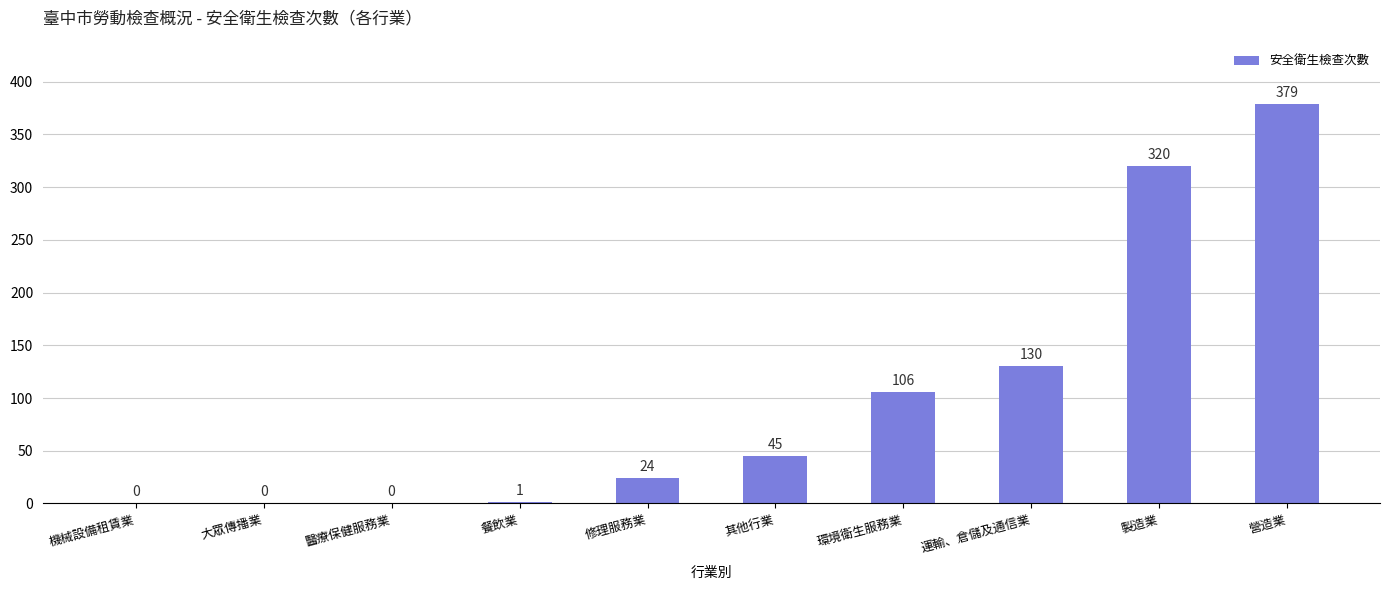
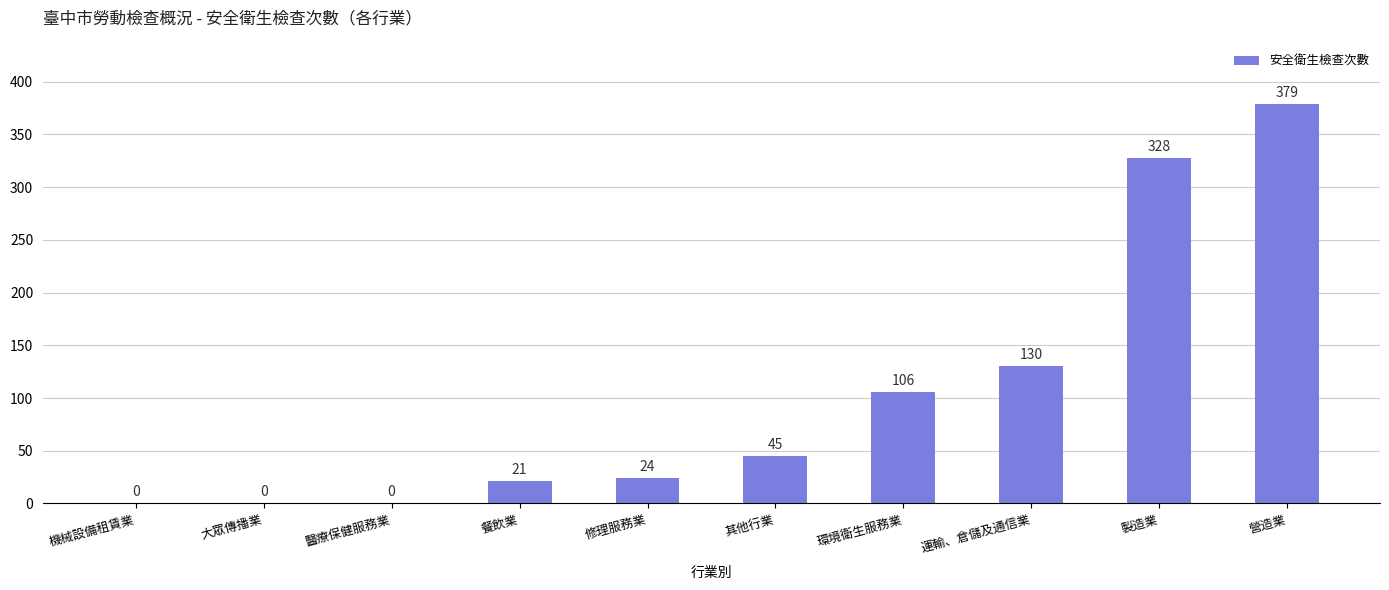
餐飲業: 1 -> 21
製造業: 320 -> 328
